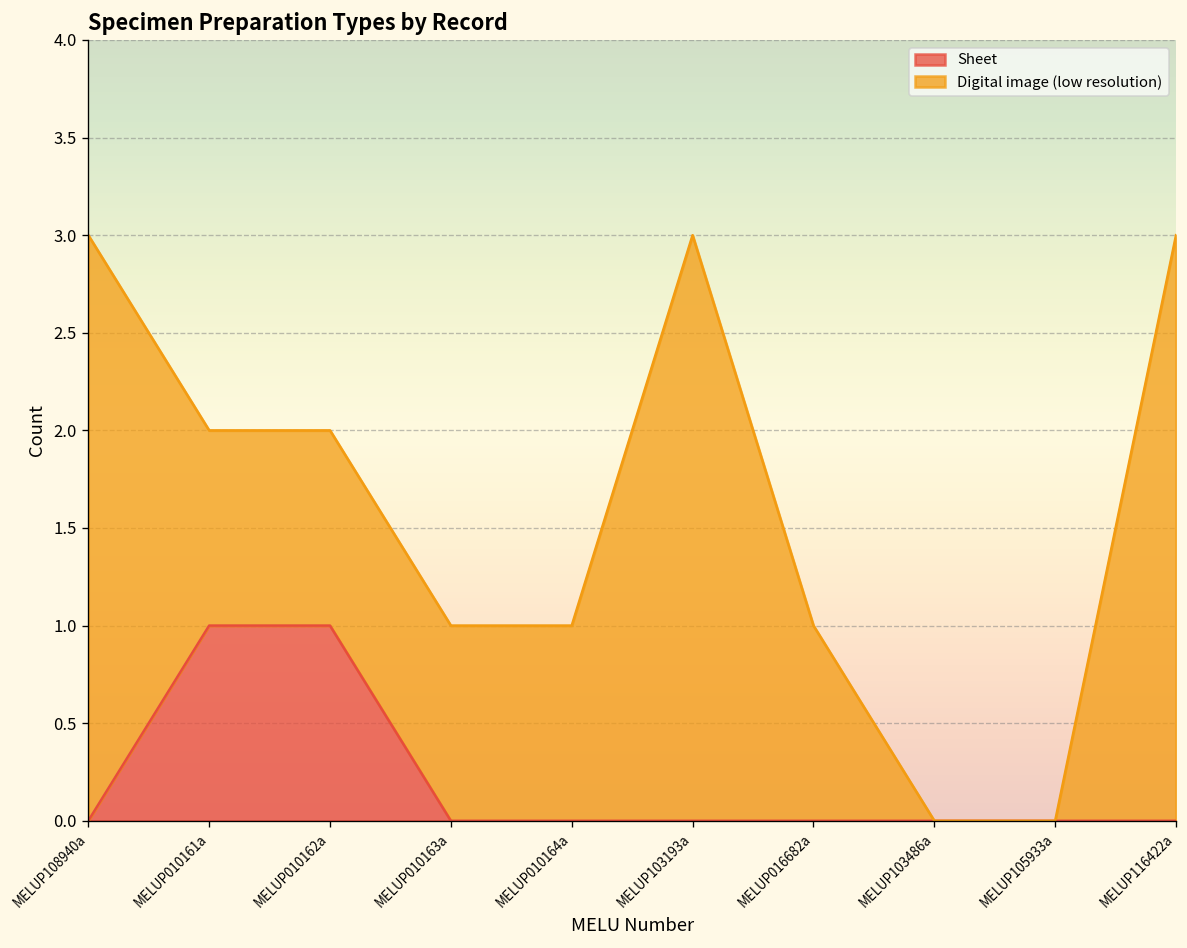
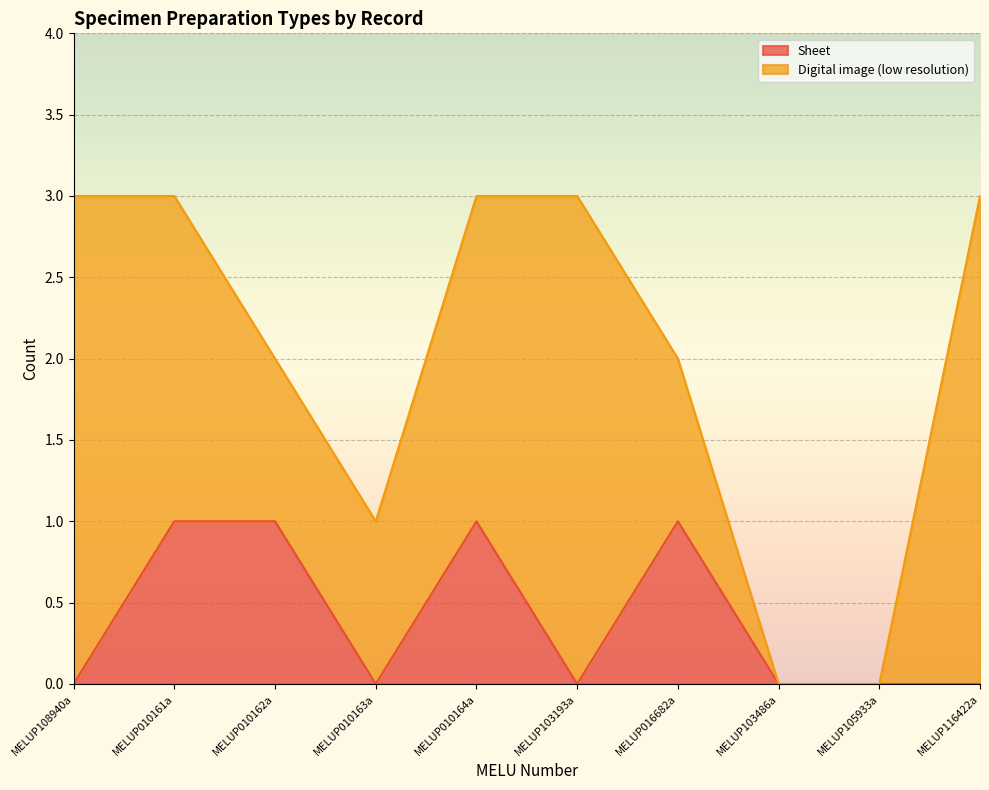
Digital image (low resolution), MELUP010161a: 1 -> 2
Sheet, MELUP010164a: 0 -> 1
Digital image (low resolution), MELUP010164a: 1 -> 2
Sheet, MELUP016682a: 0 -> 1
